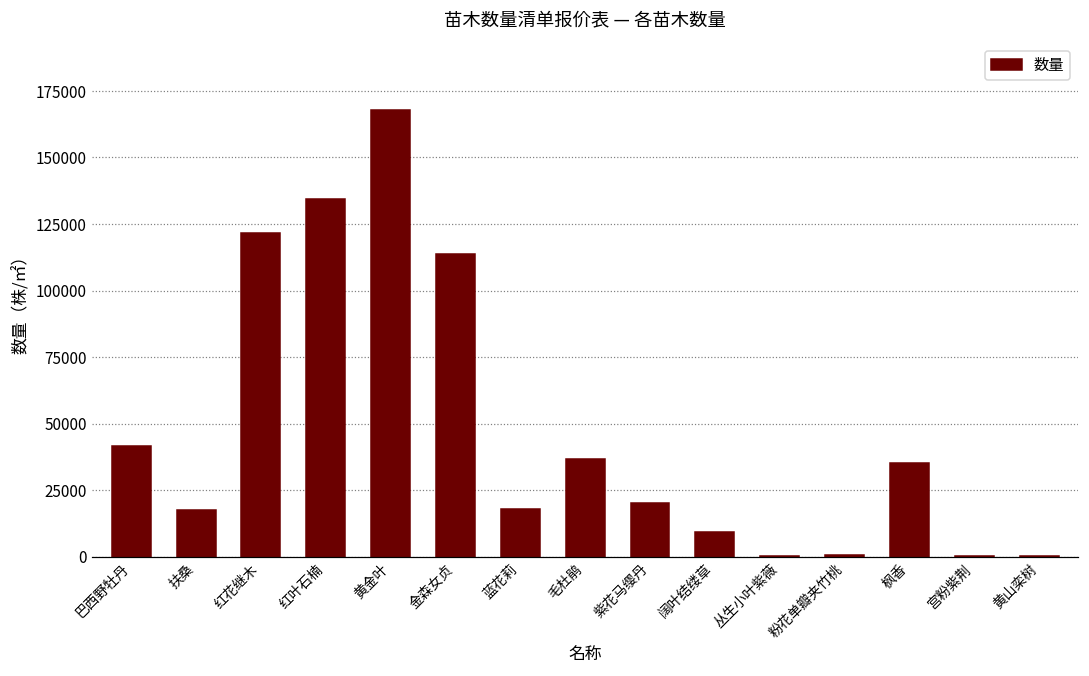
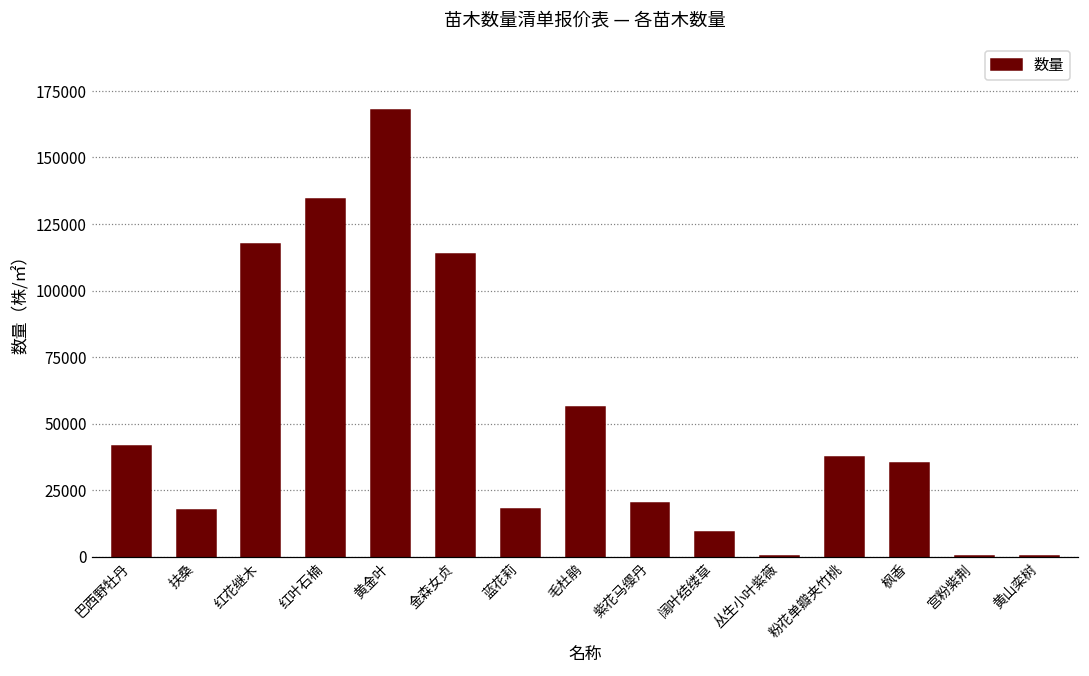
红花继木: 122000 -> 118000
毛杜鹃: 37000 -> 56000
粉花单瓣夹竹桃: 1000 -> 37000
